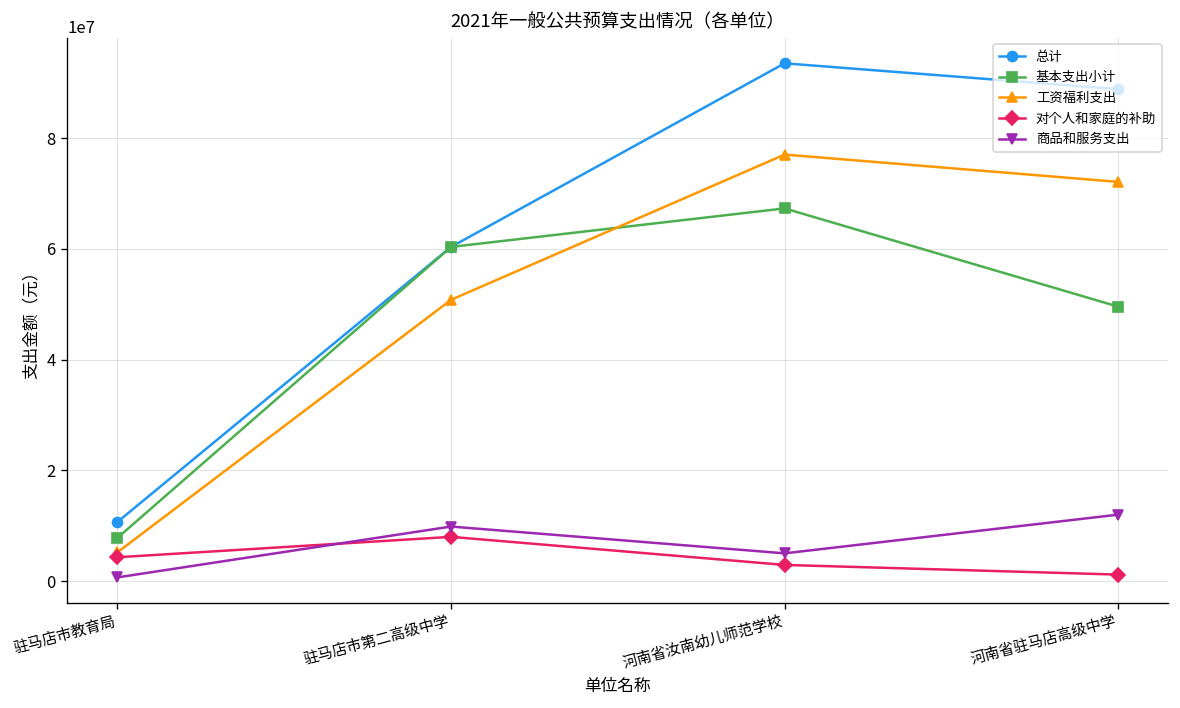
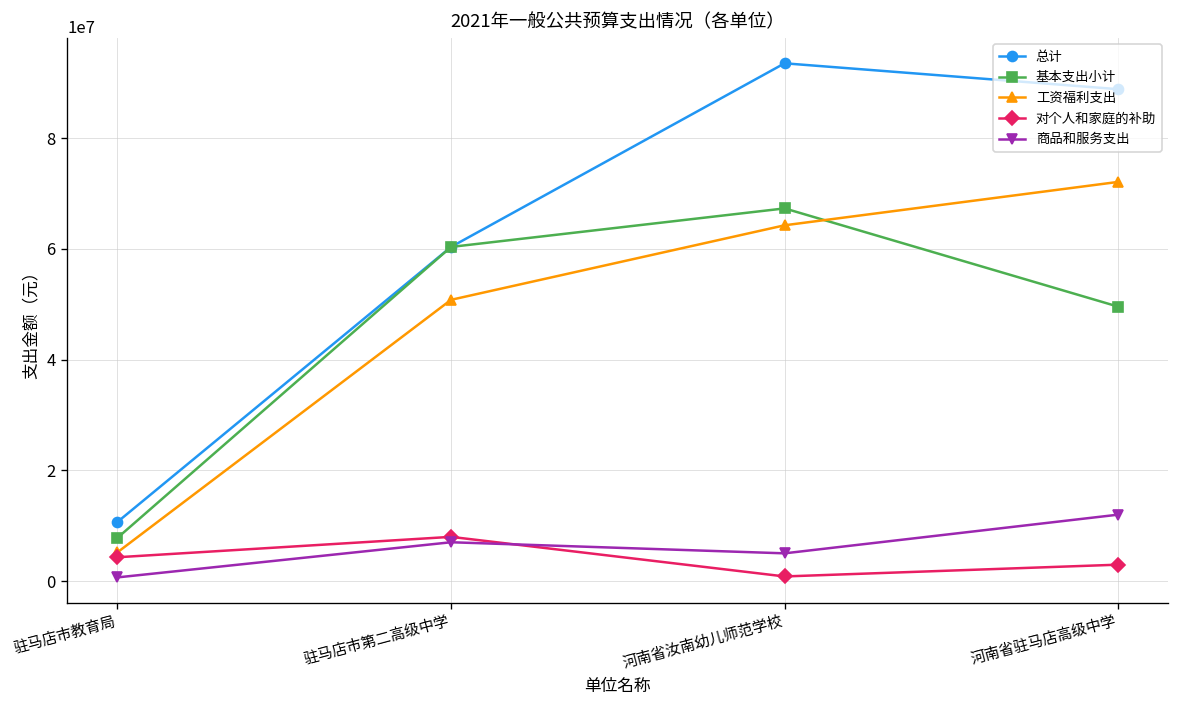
商品和服务支出, 驻马店市第二高级中学: 10000000 -> 7000000
工资福利支出, 河南省汝南幼儿师范学校: 77000000 -> 64000000
对个人和家庭的补助, 河南省汝南幼儿师范学校: 3000000 -> 1000000
对个人和家庭的补助, 河南省驻马店高级中学: 1000000 -> 3000000
